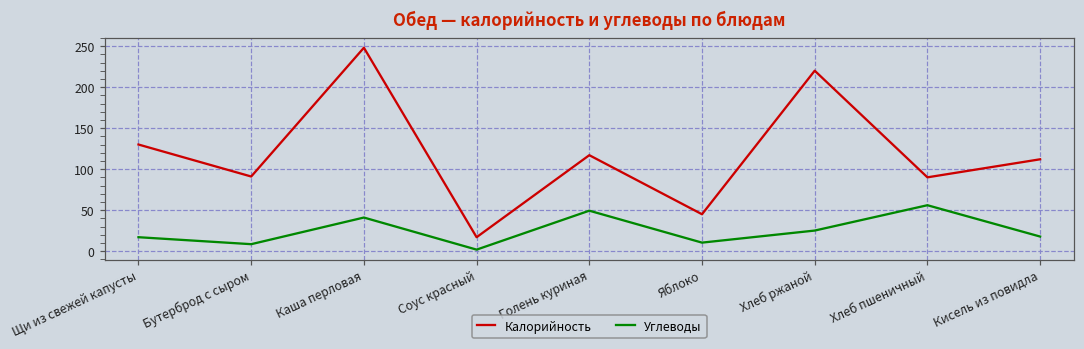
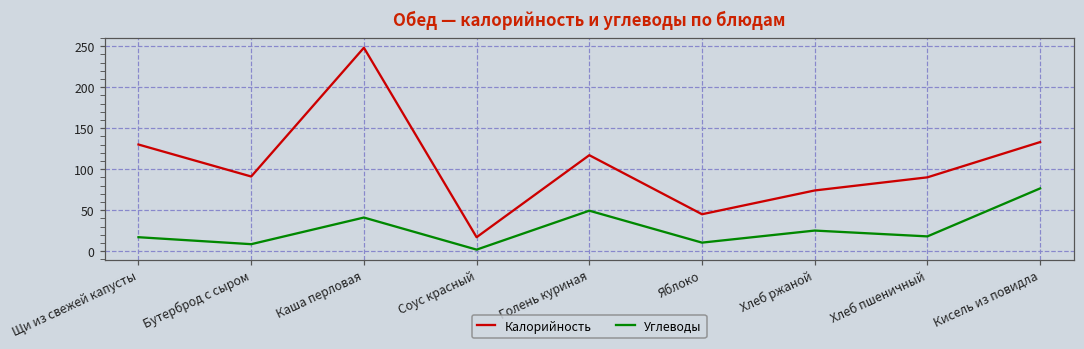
Калорийность, Хлеб ржаной: 220 -> 70
Углеводы, Хлеб пшеничный: 60 -> 20
Калорийность, Кисель из повидла: 110 -> 130
Углеводы, Кисель из повидла: 20 -> 80
